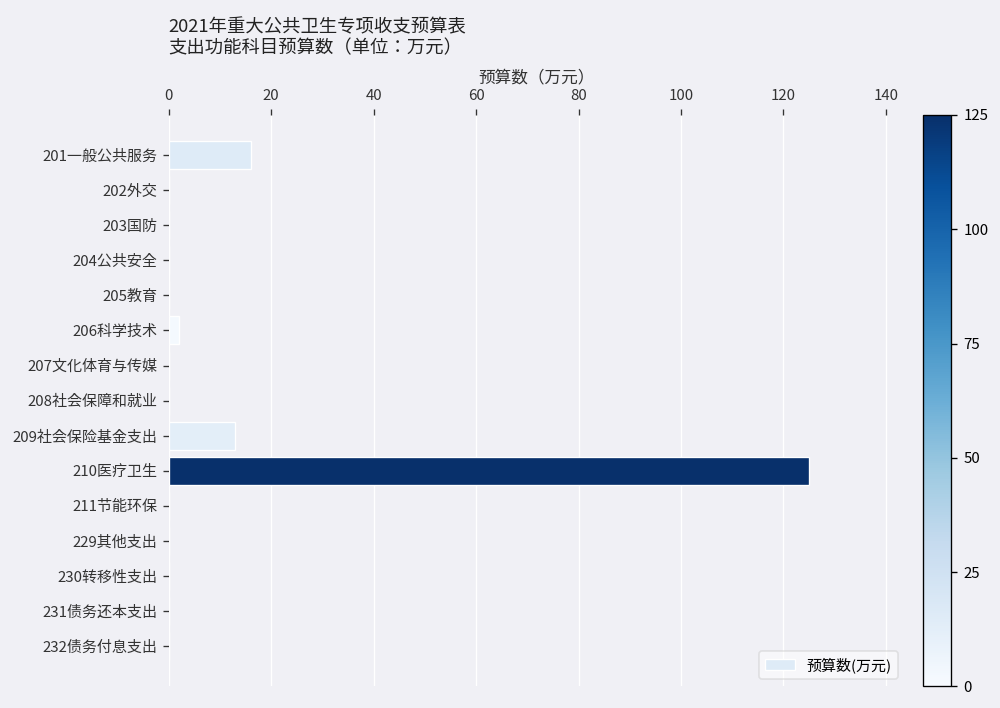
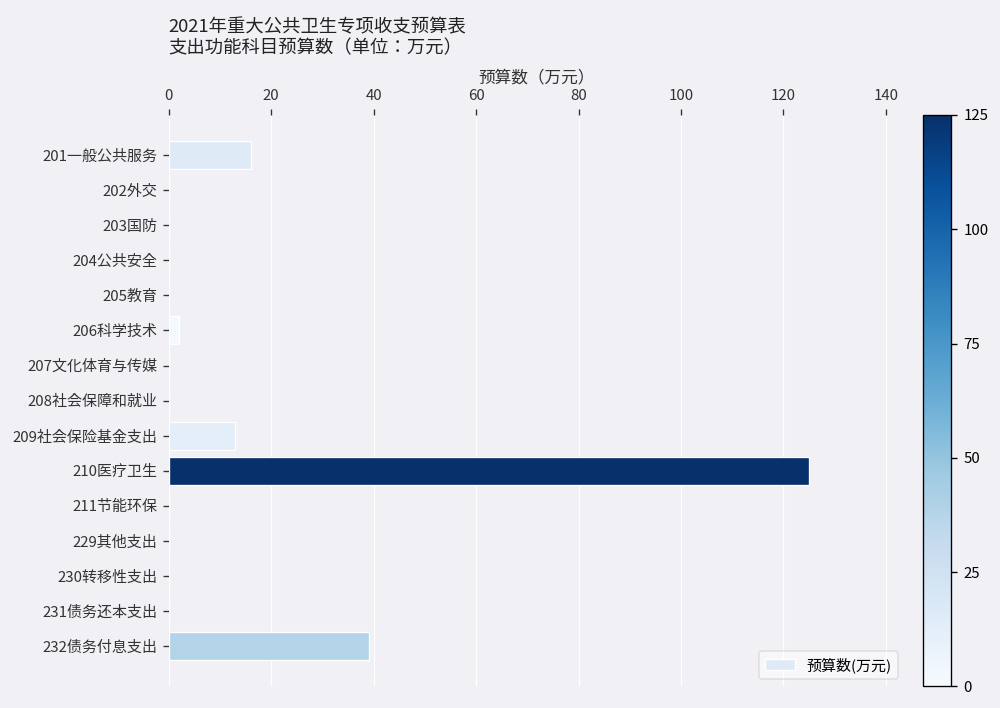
232债务付息支出: 0 -> 39
